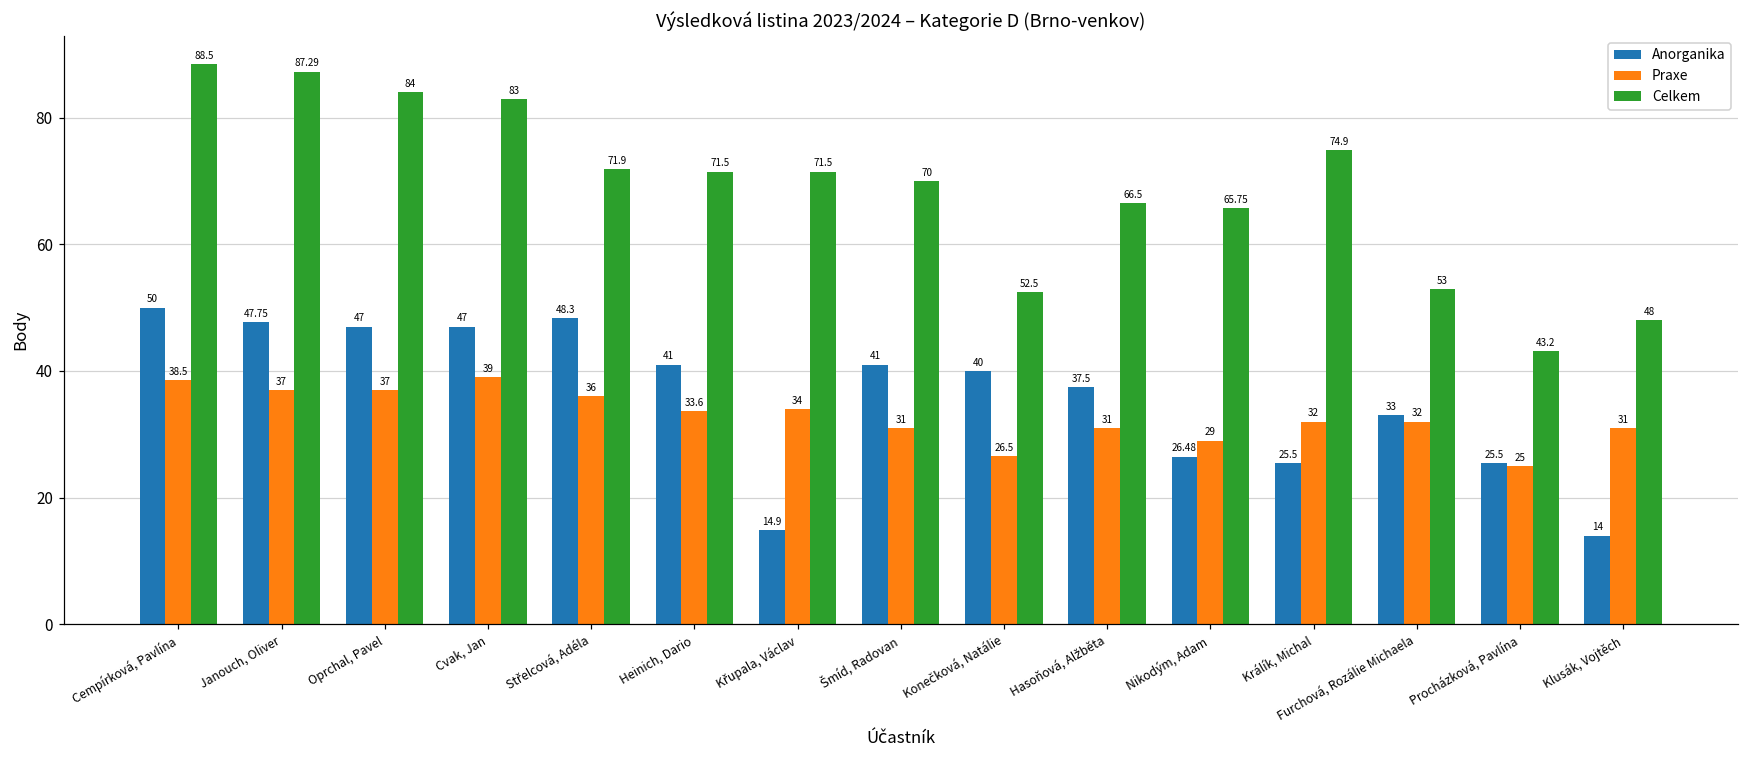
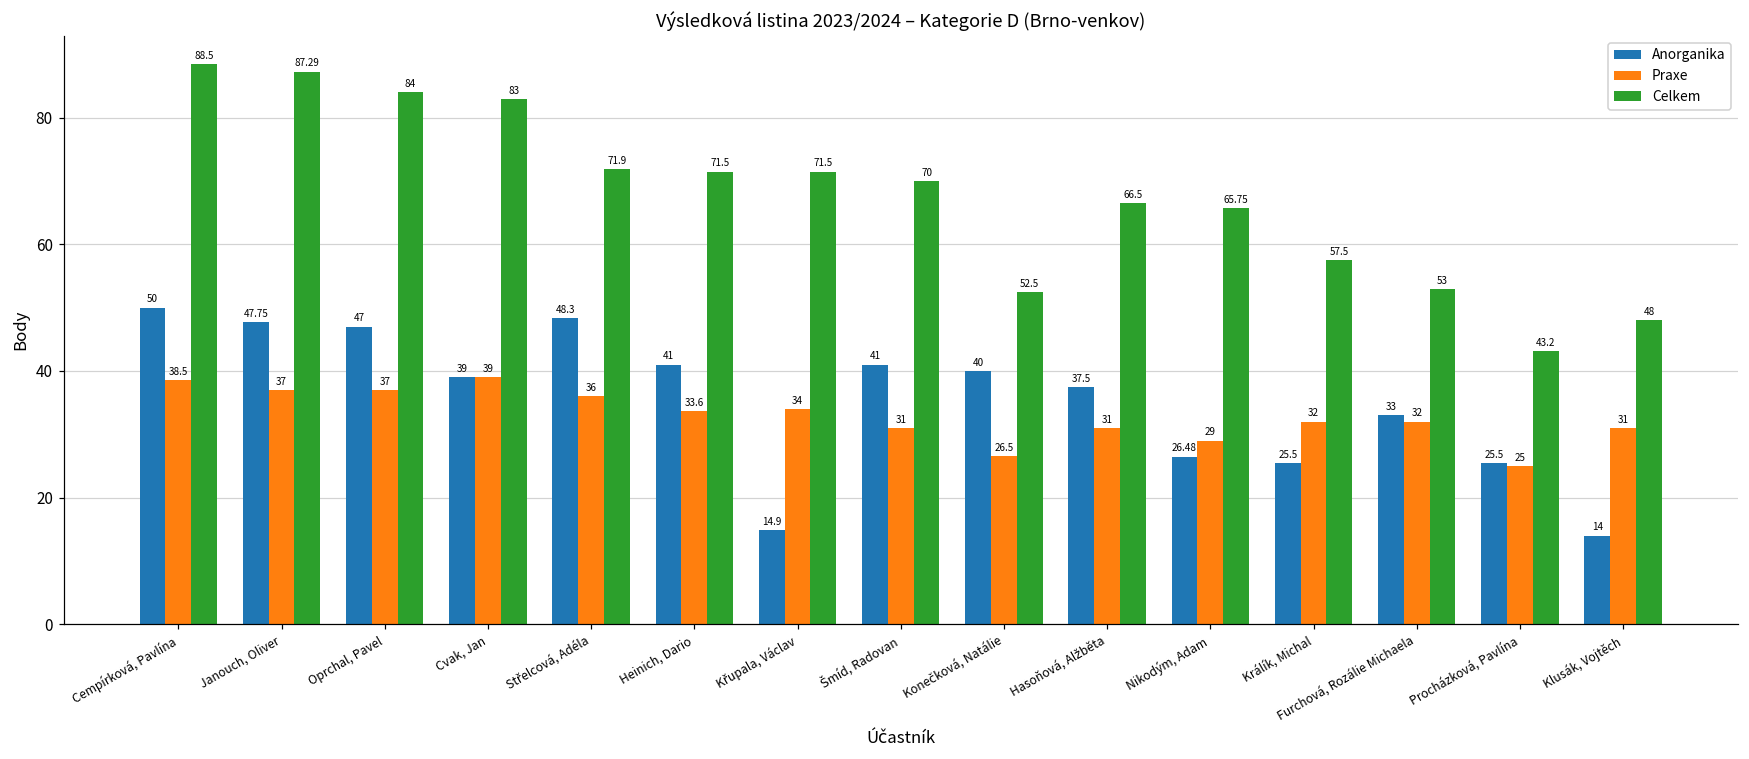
Anorganika, Cvak, Jan: 47 -> 39
Celkem, Králík, Michal: 74.9 -> 57.5
